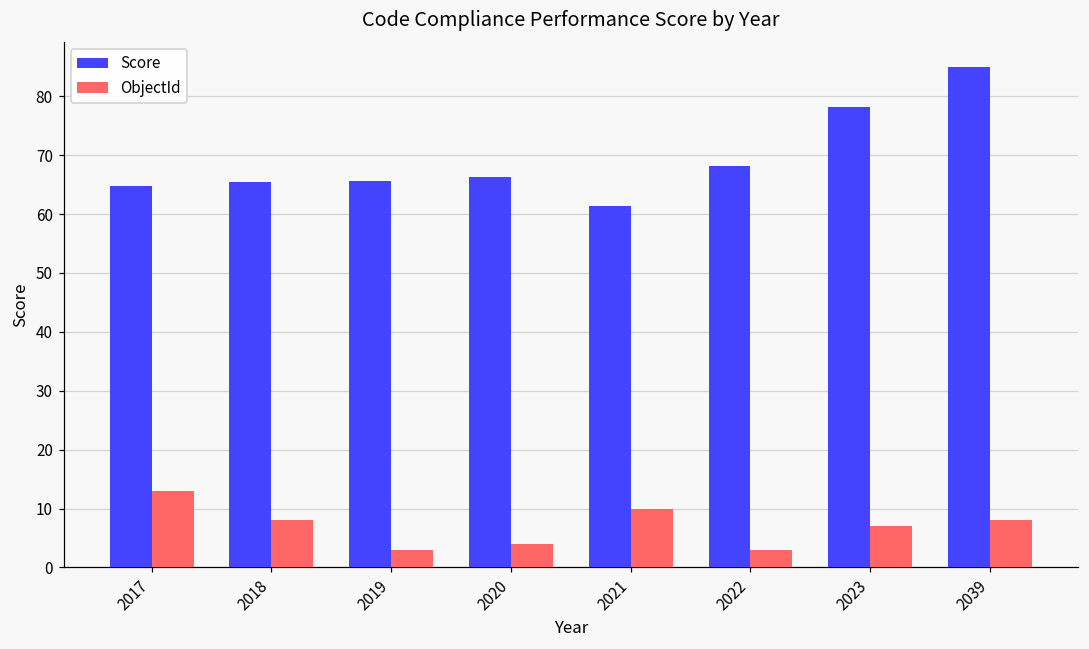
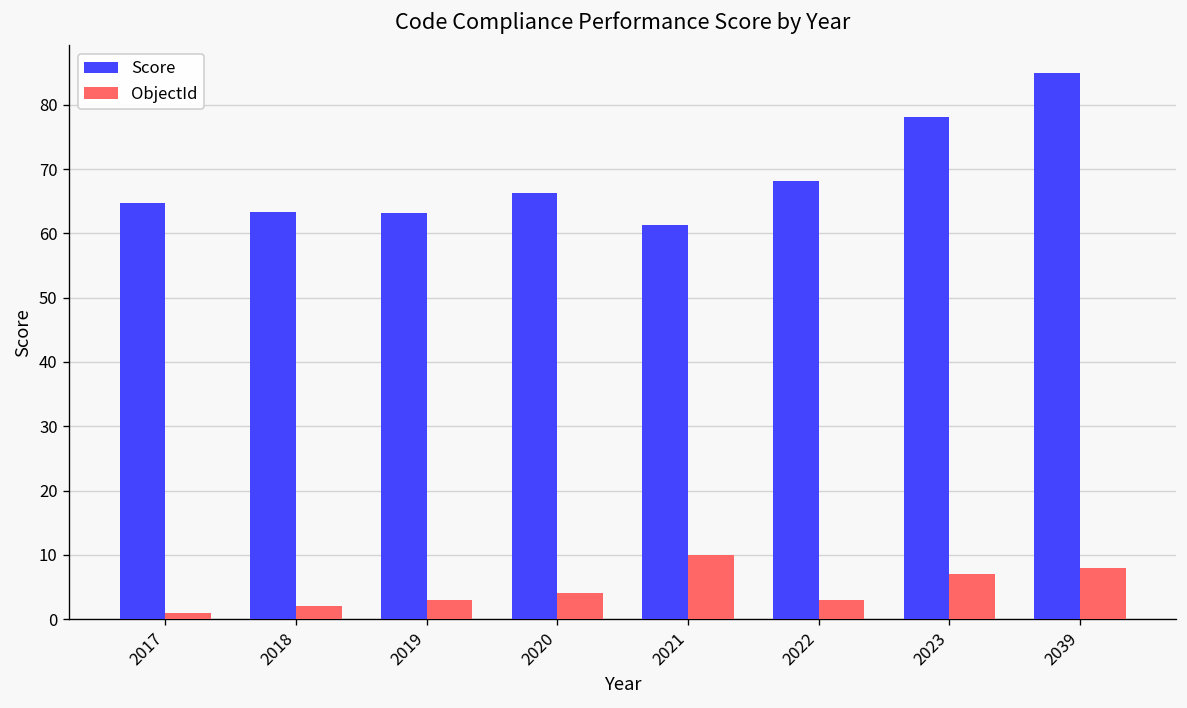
ObjectId, 2017: 13 -> 1
Score, 2018: 65 -> 63
ObjectId, 2018: 8 -> 2
Score, 2019: 66 -> 63
